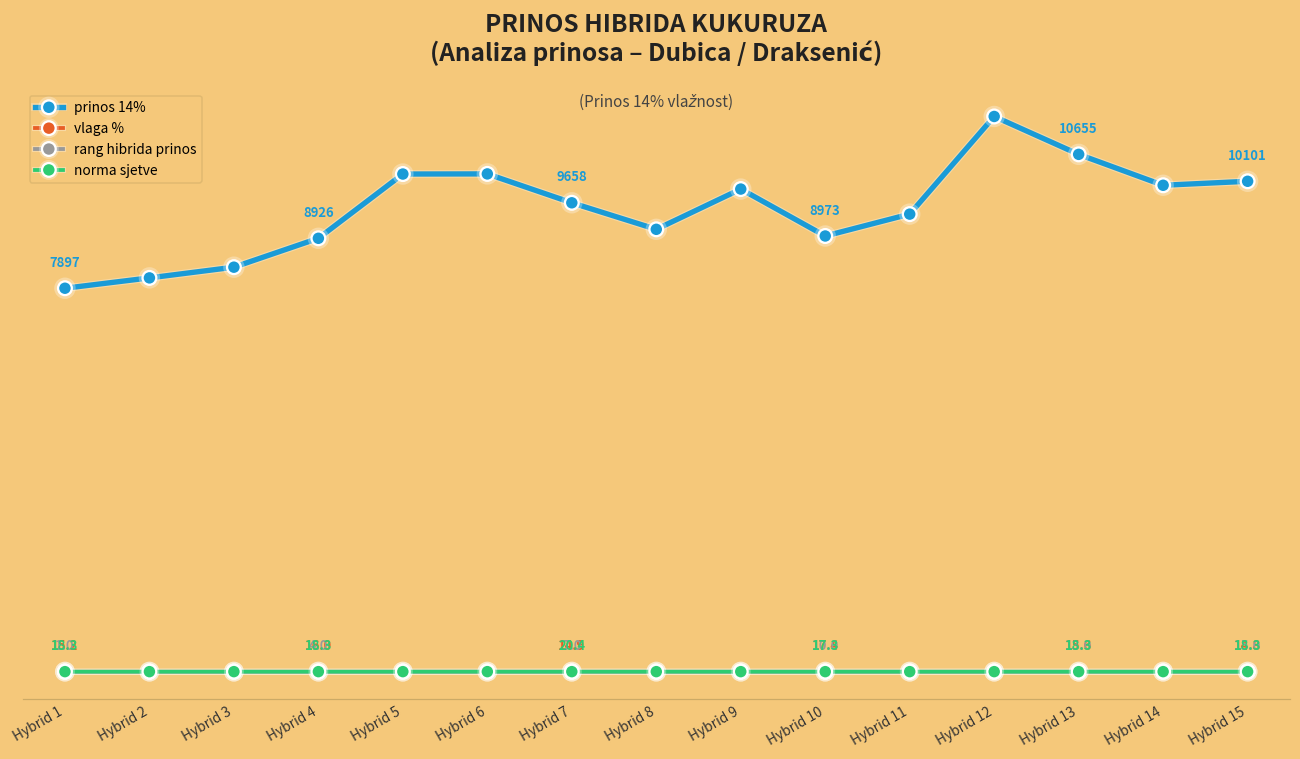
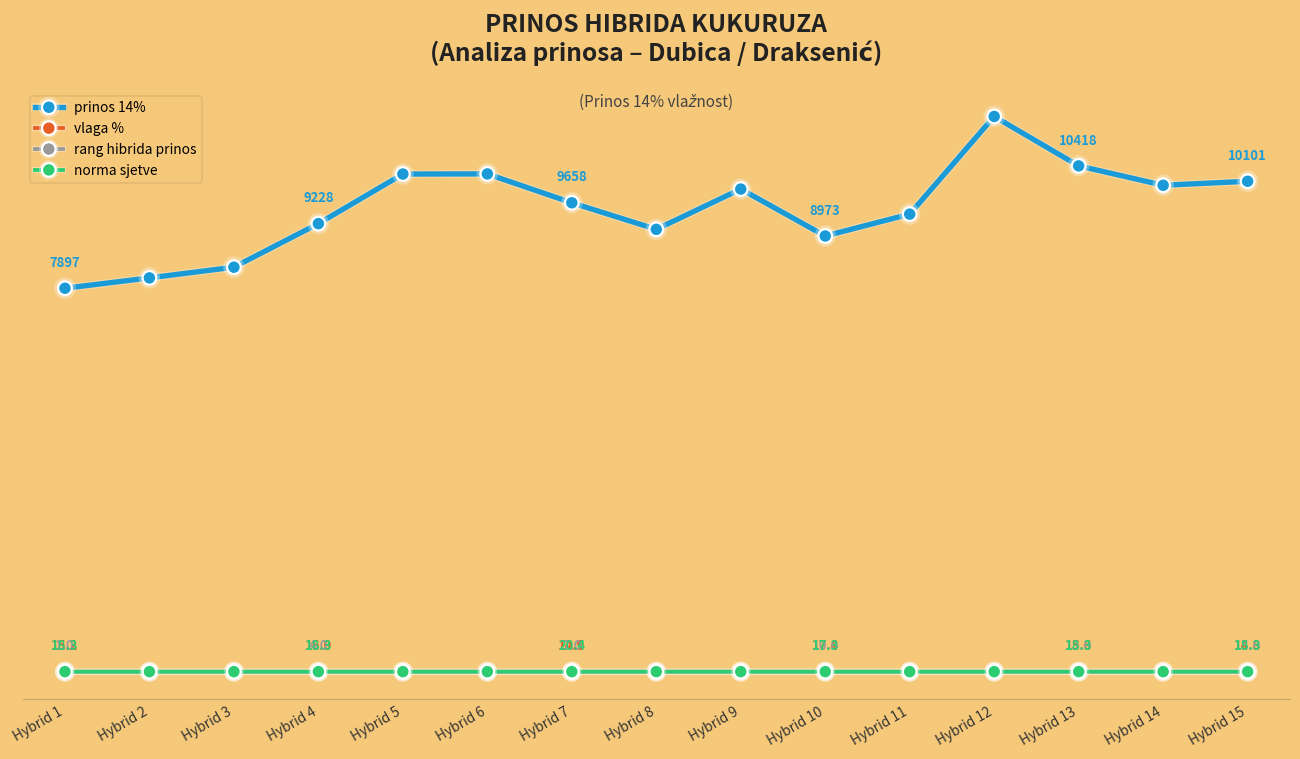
prinos 14%, Hybrid 4: 8926 -> 9228
prinos 14%, Hybrid 13: 10655 -> 10418
